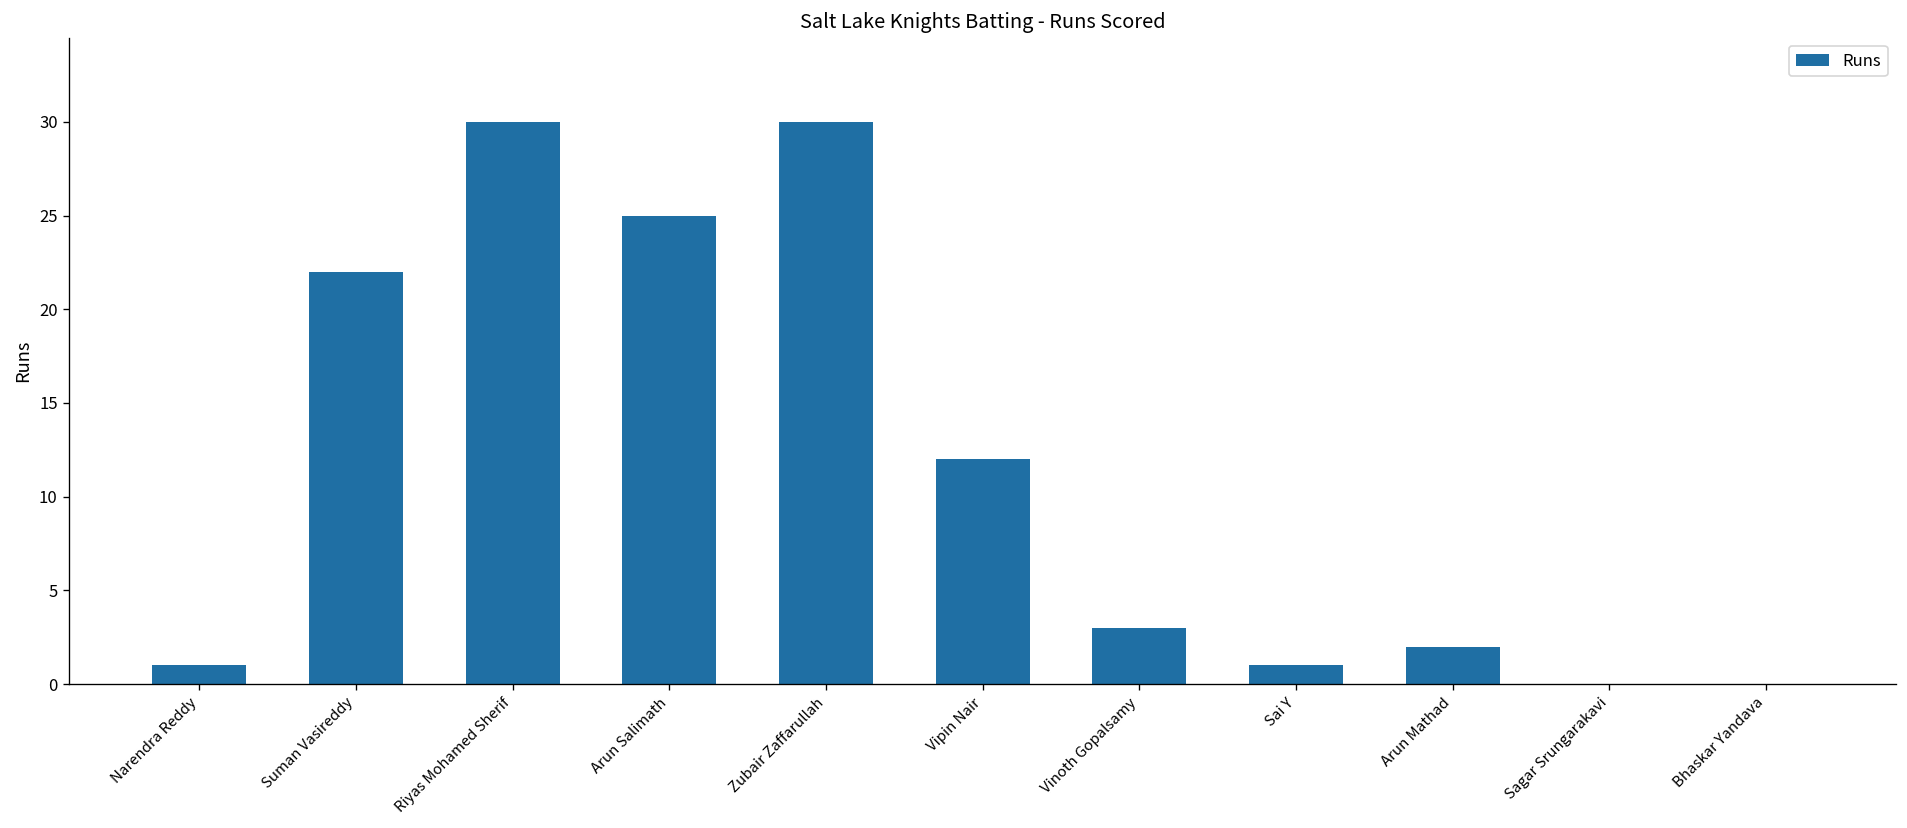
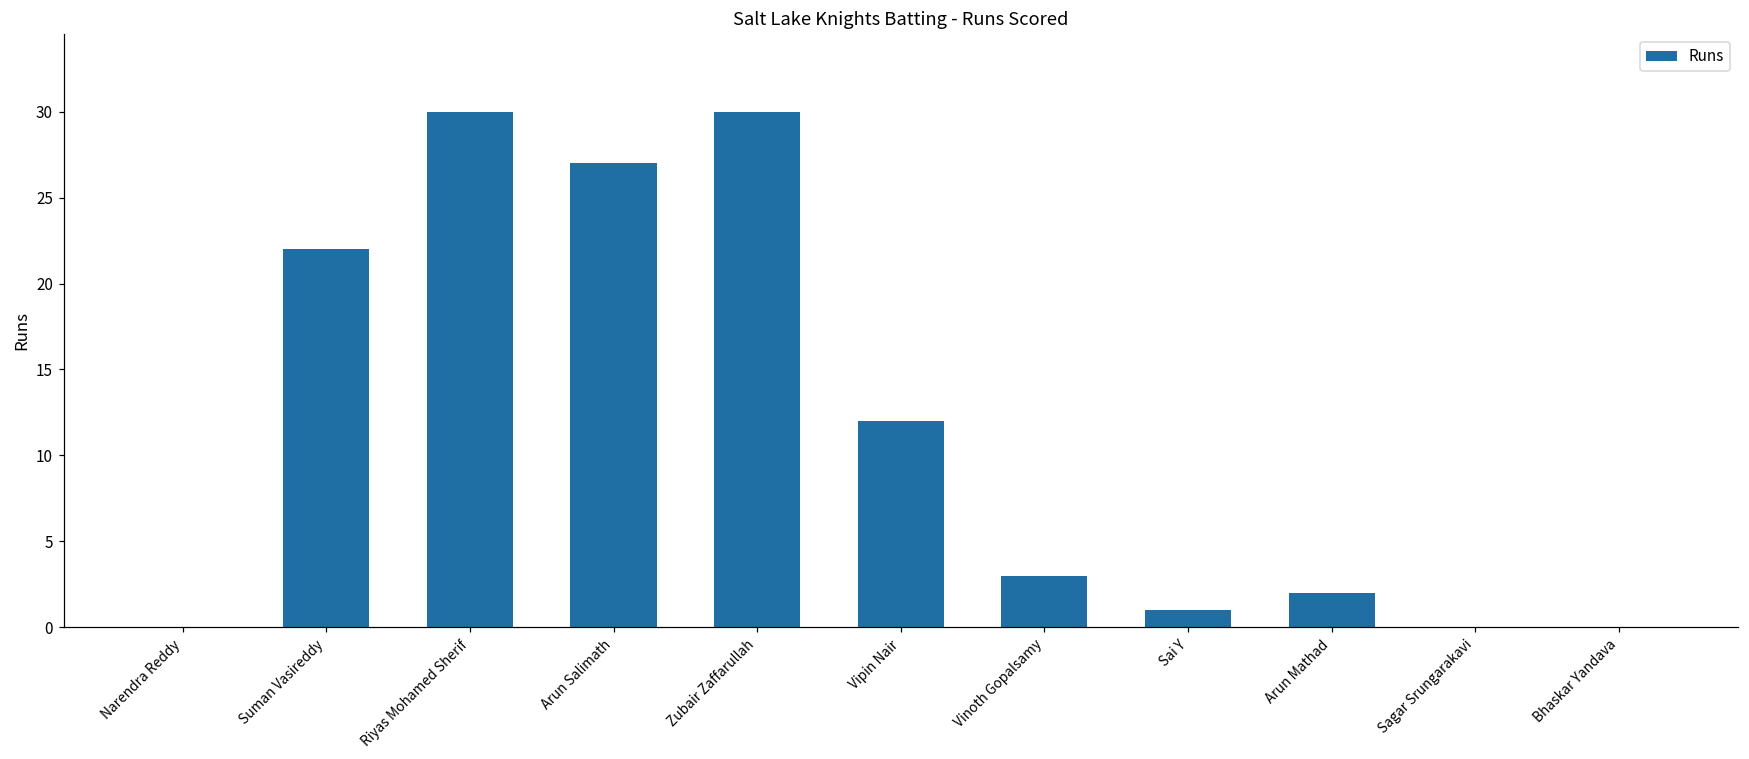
Narendra Reddy: 1 -> 0
Arun Salimath: 25 -> 27
